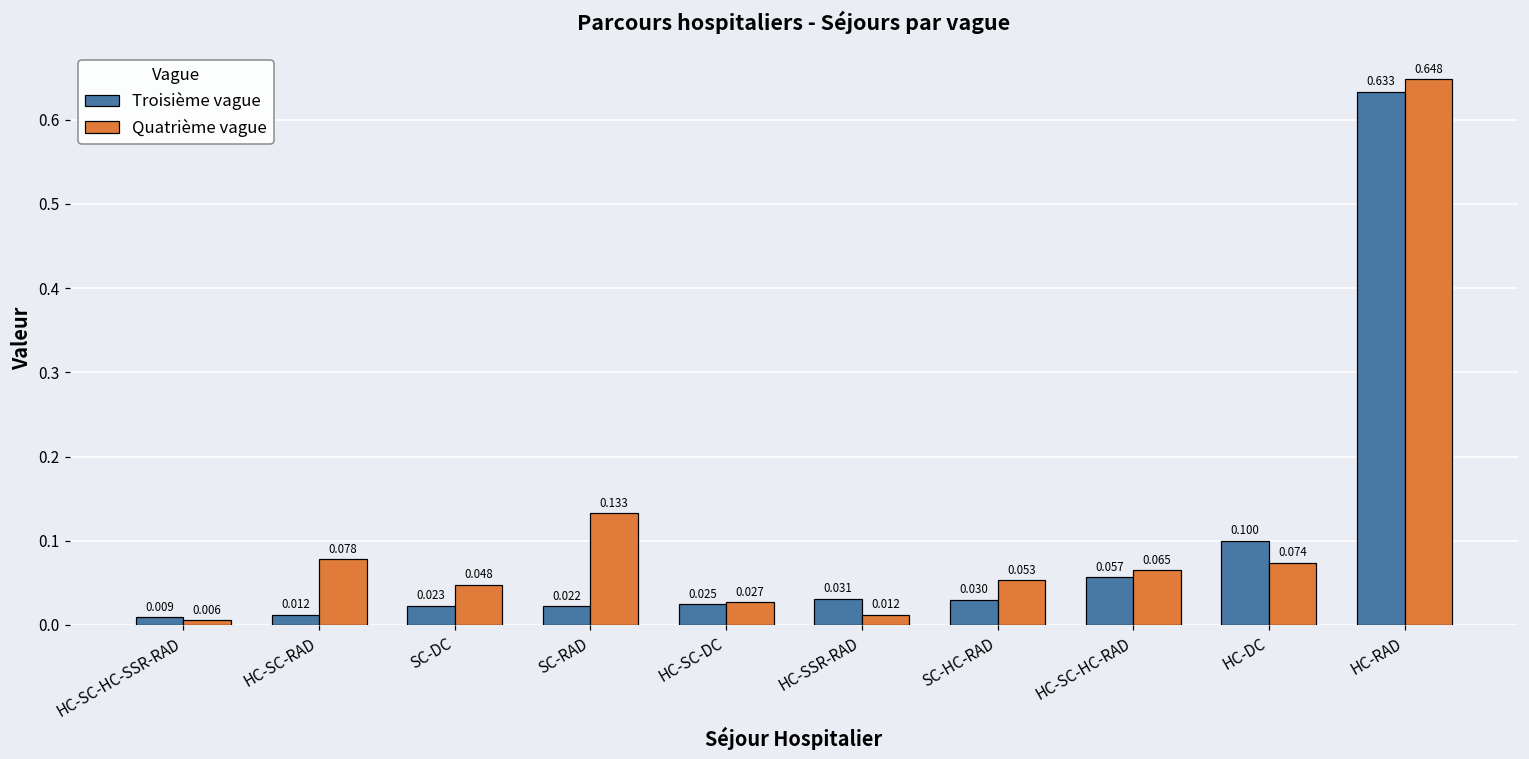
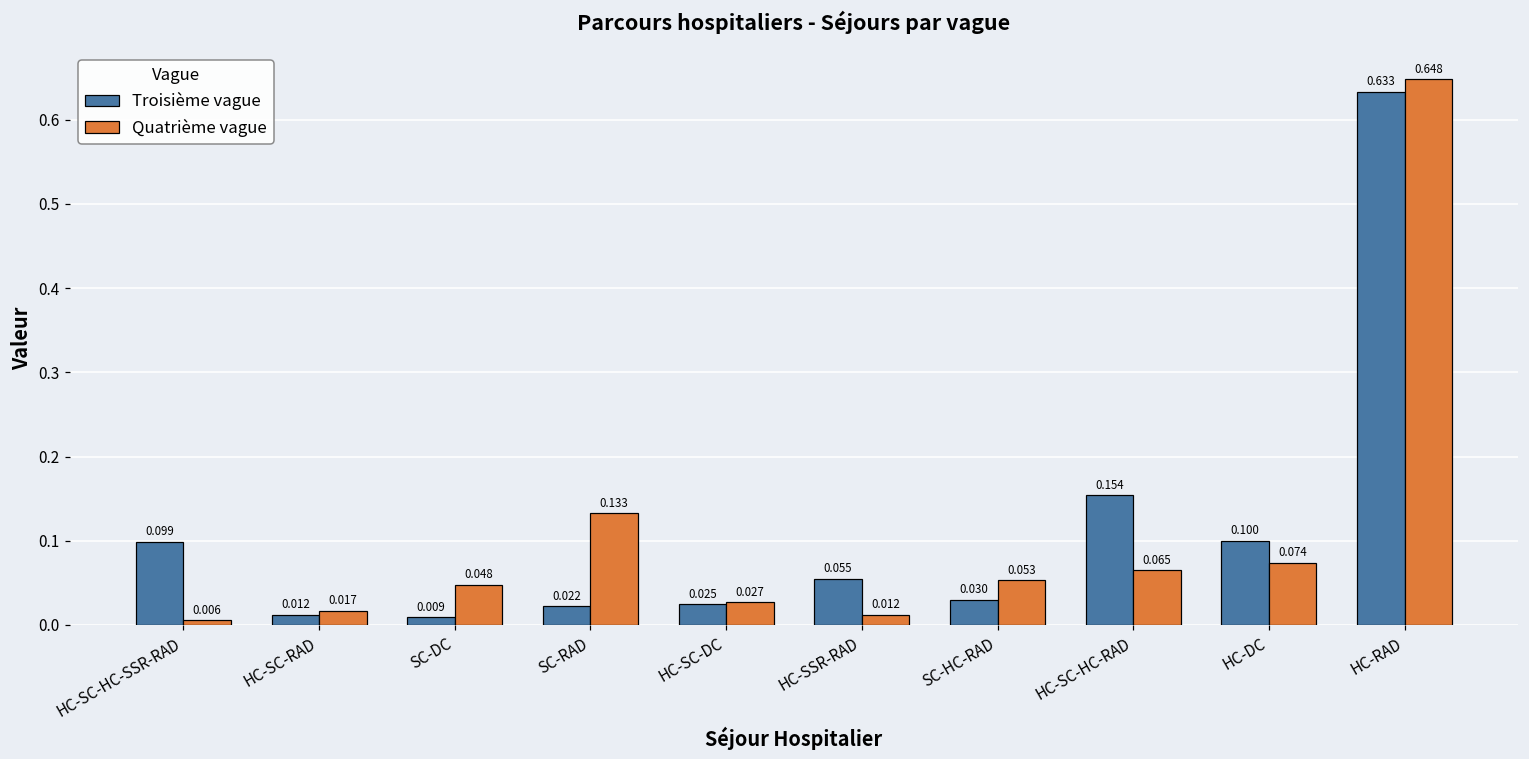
Troisième vague, HC-SC-HC-SSR-RAD: 0.009 -> 0.099
Quatrième vague, HC-SC-RAD: 0.078 -> 0.017
Troisième vague, SC-DC: 0.023 -> 0.009
Troisième vague, HC-SSR-RAD: 0.031 -> 0.055
Troisième vague, HC-SC-HC-RAD: 0.057 -> 0.154
